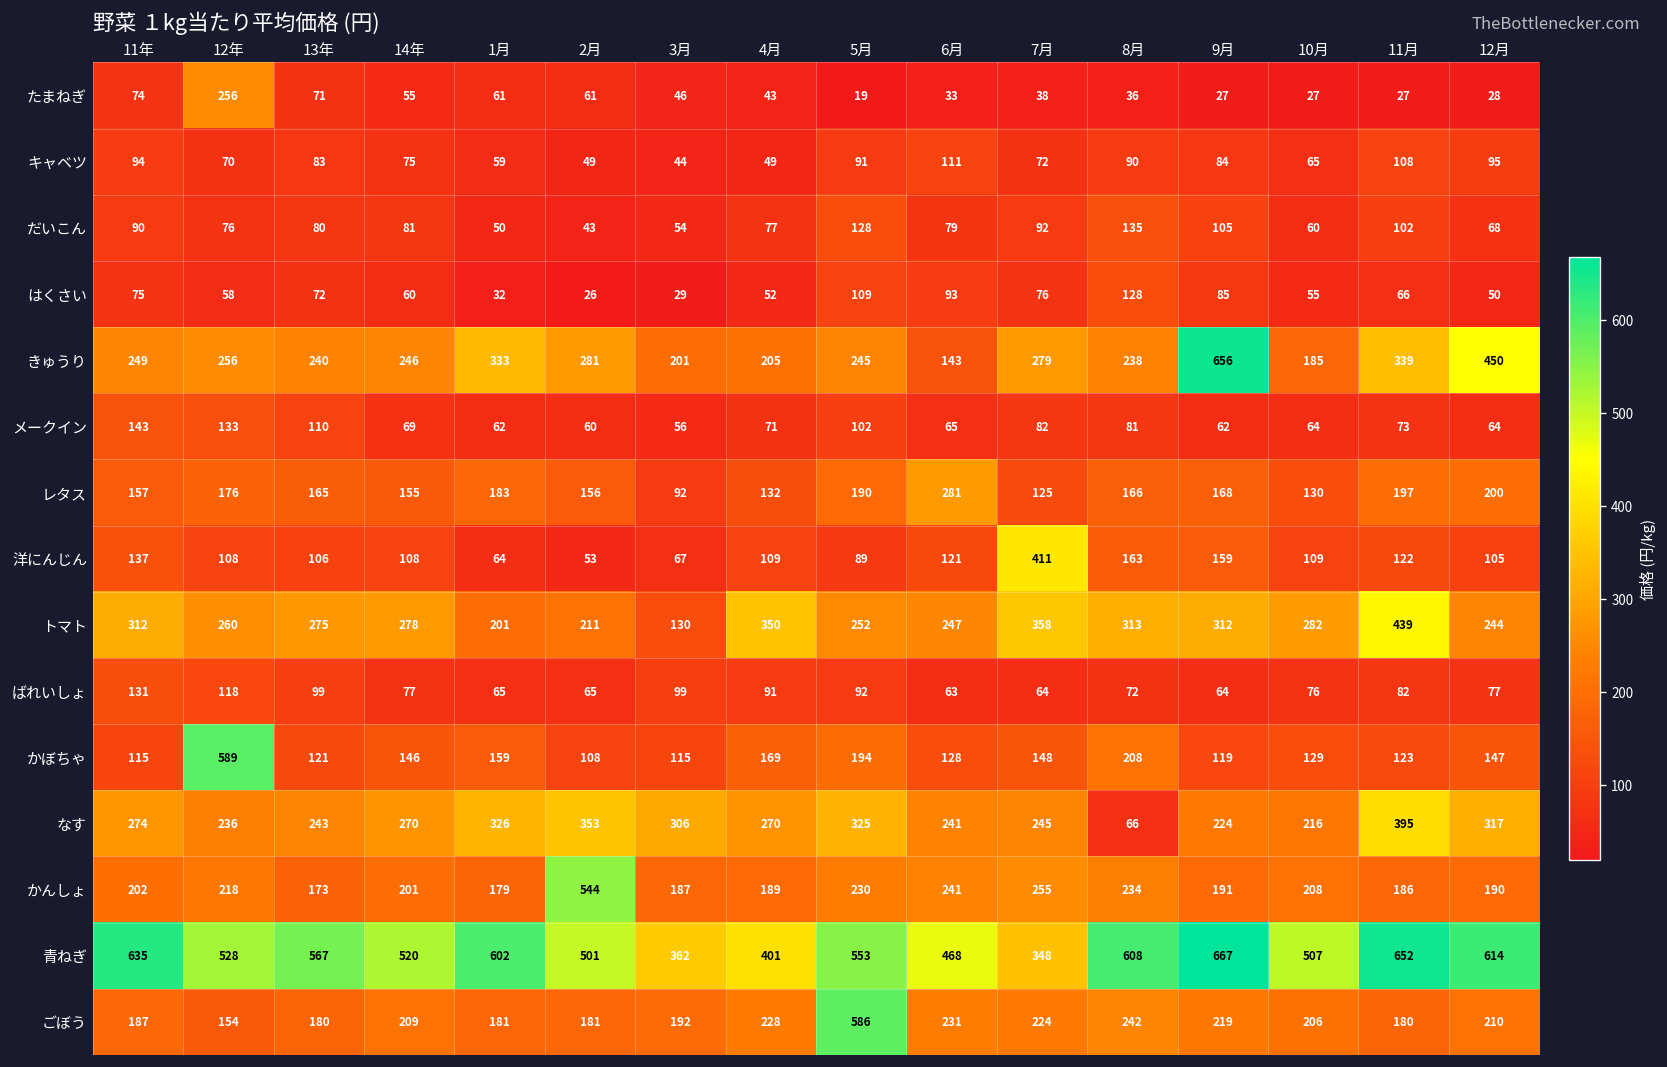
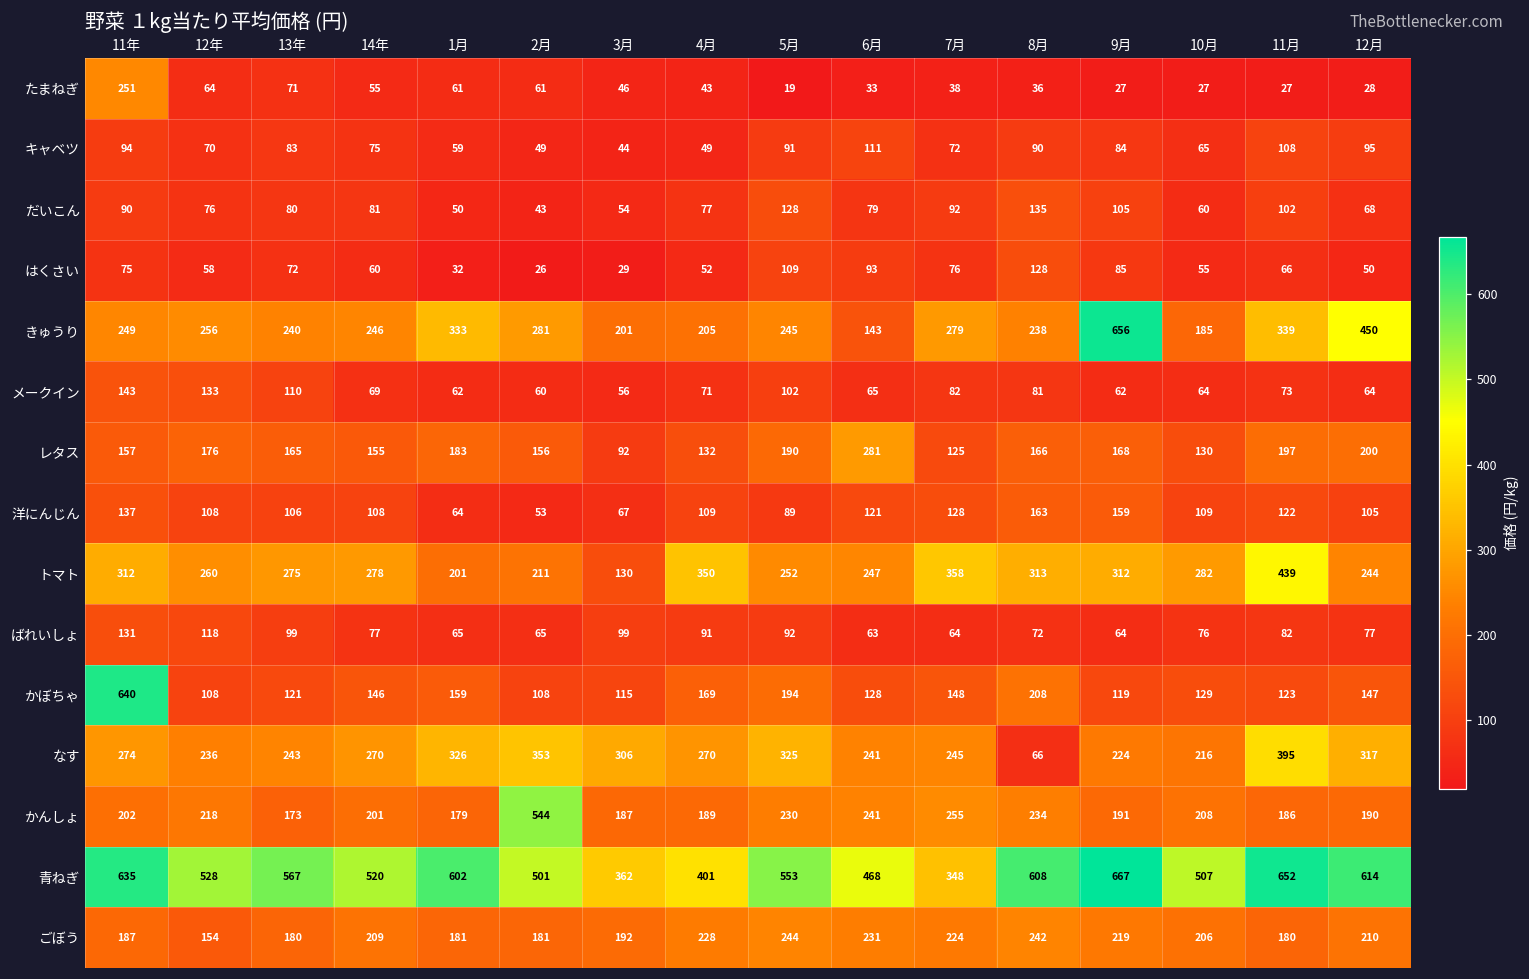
たまねぎ, 11年: 74 -> 251
たまねぎ, 12年: 256 -> 64
洋にんじん, 7月: 411 -> 128
かぼちゃ, 11年: 115 -> 640
かぼちゃ, 12年: 589 -> 108
ごぼう, 5月: 586 -> 244
